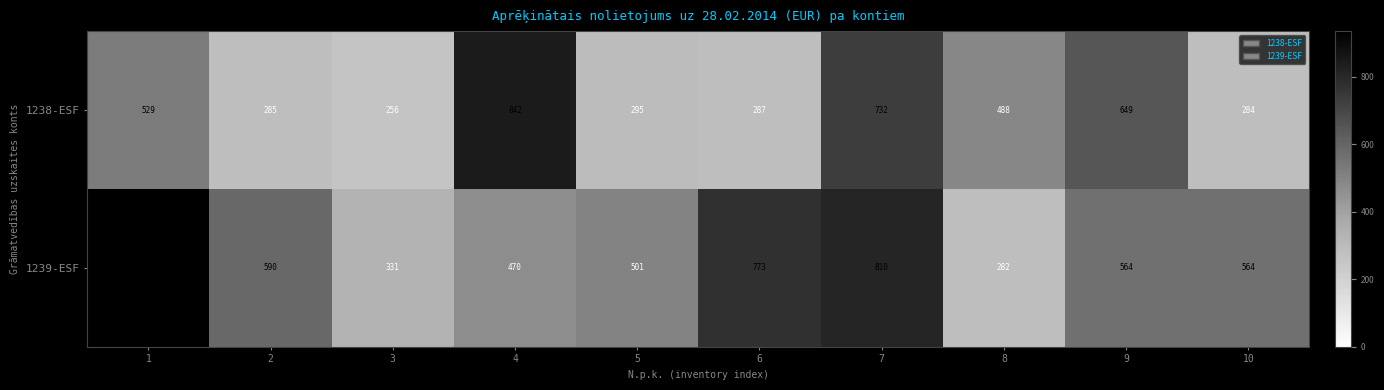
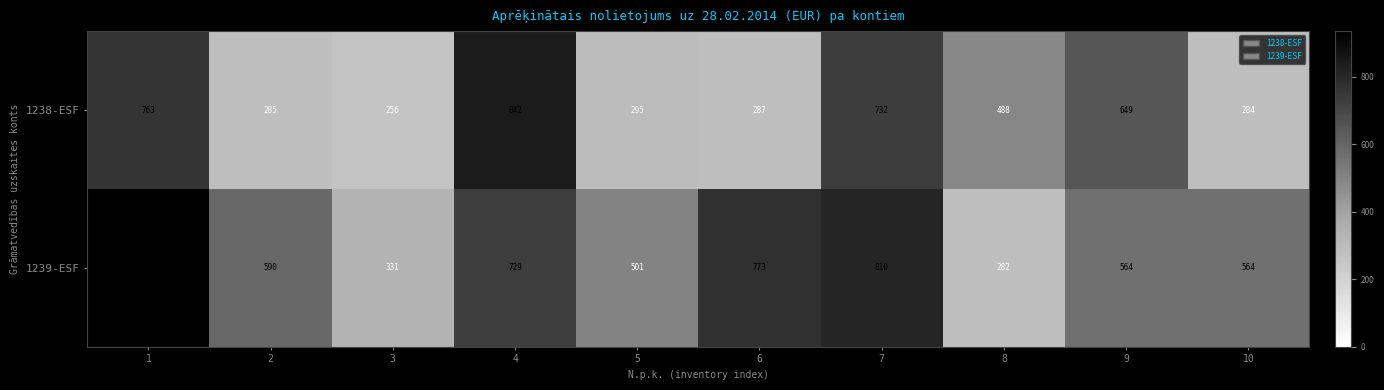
1238-ESF, 1: 529 -> 763
1239-ESF, 4: 470 -> 729
